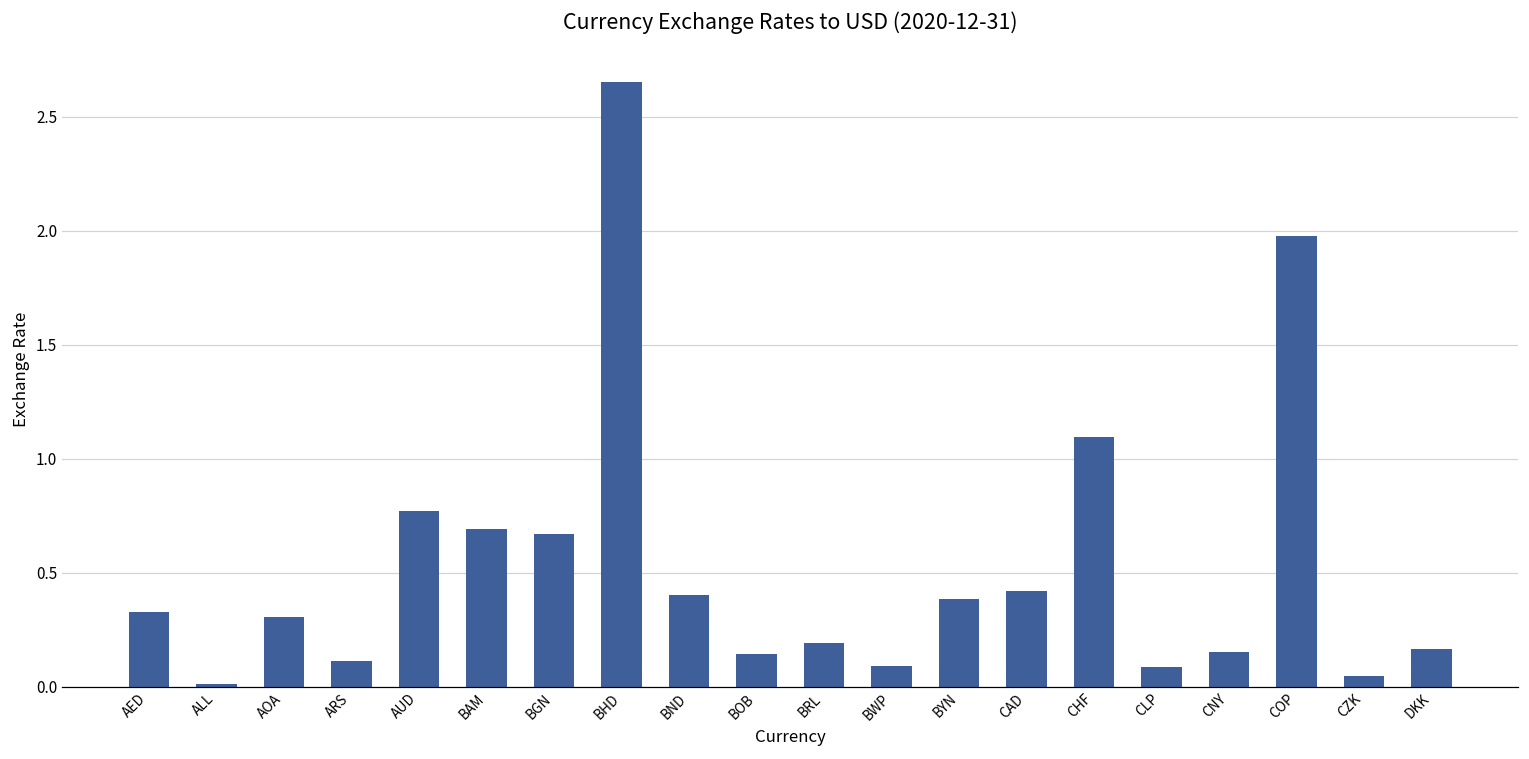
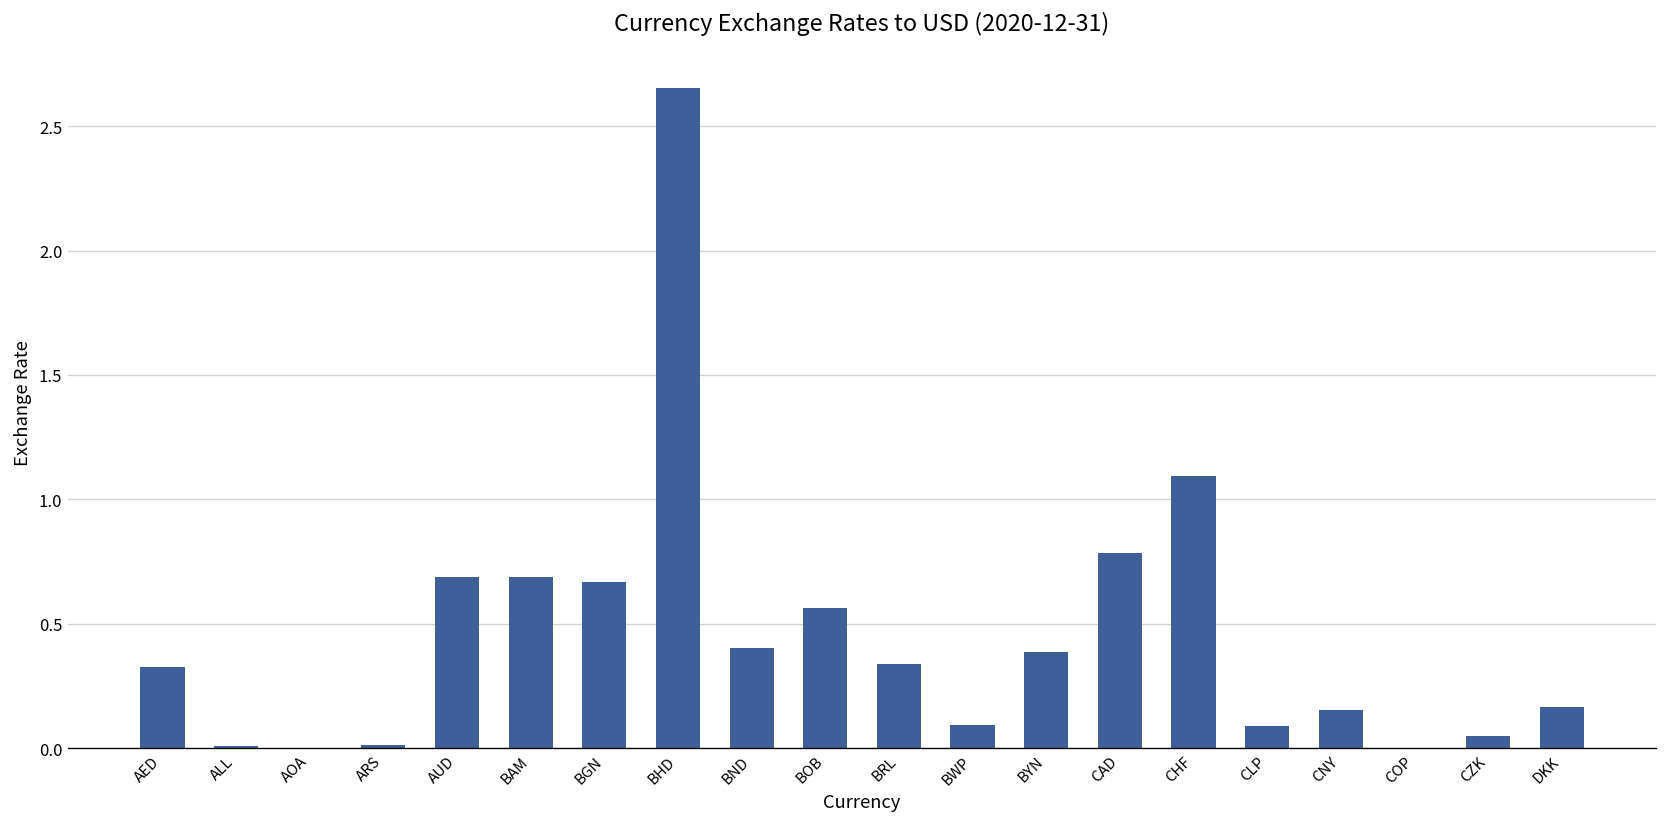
AOA: 0.31 -> 0.00
ARS: 0.11 -> 0.01
AUD: 0.77 -> 0.69
BOB: 0.15 -> 0.56
BRL: 0.19 -> 0.34
CAD: 0.42 -> 0.78
COP: 1.98 -> 0.00
